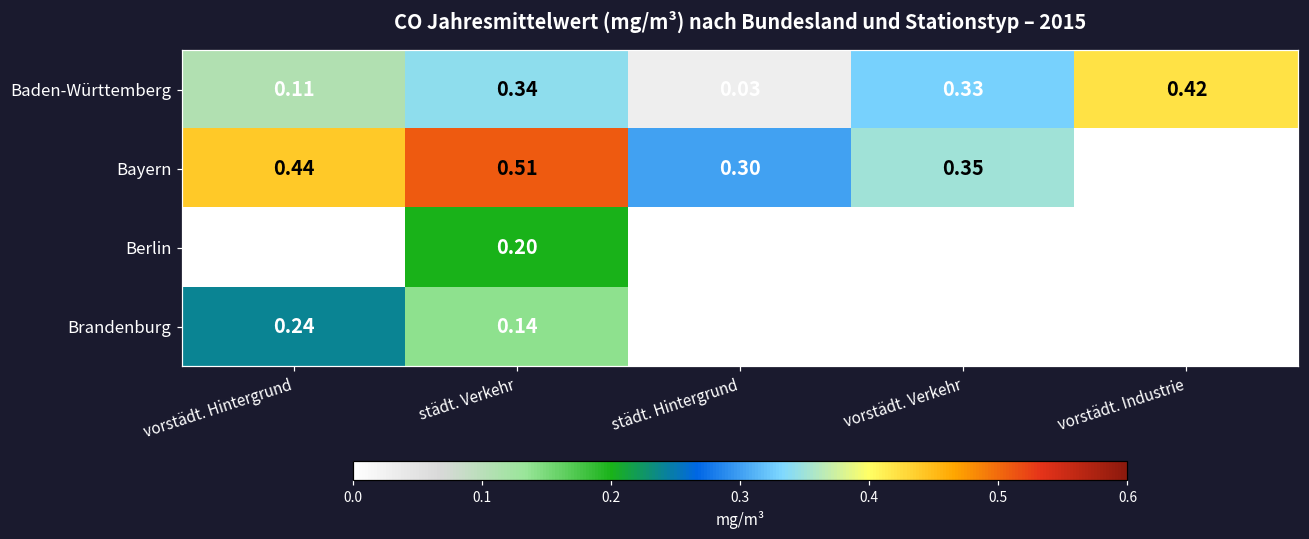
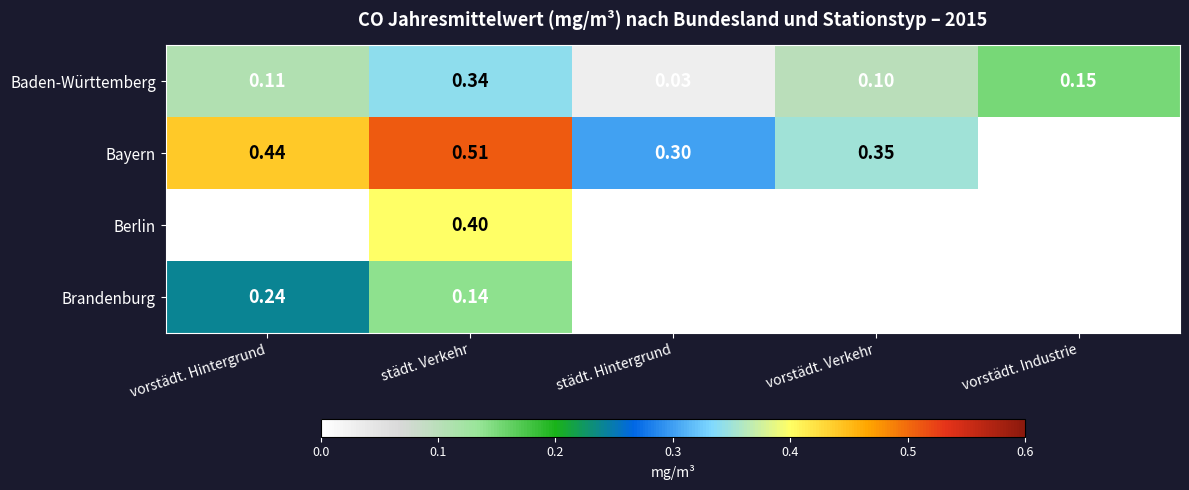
Baden-Württemberg, vorstädt. Verkehr: 0.33 -> 0.10
Baden-Württemberg, vorstädt. Industrie: 0.42 -> 0.15
Berlin, städt. Verkehr: 0.20 -> 0.40
